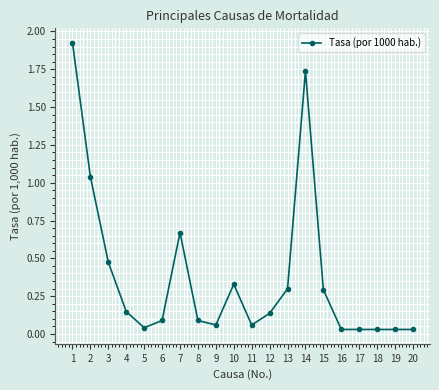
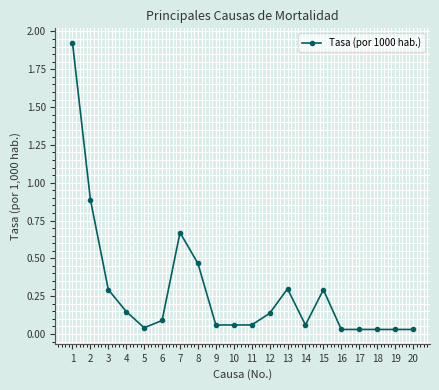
2: 1.04 -> 0.89
3: 0.47 -> 0.29
8: 0.09 -> 0.47
10: 0.33 -> 0.06
14: 1.74 -> 0.06
